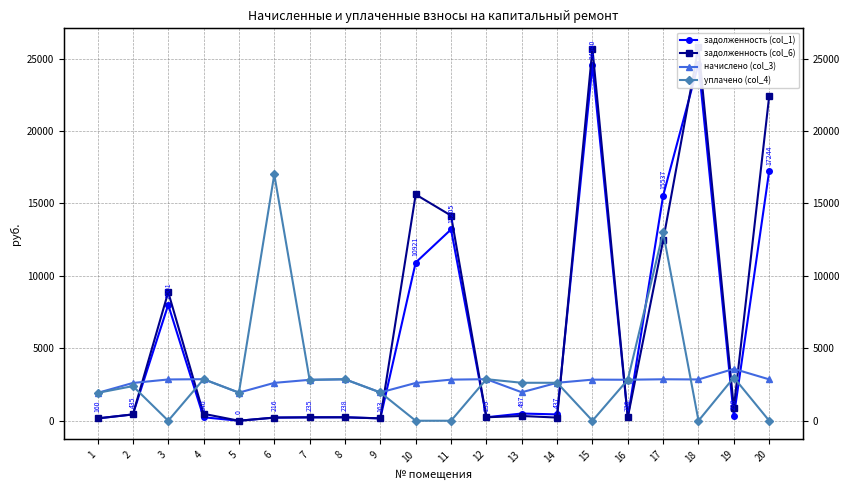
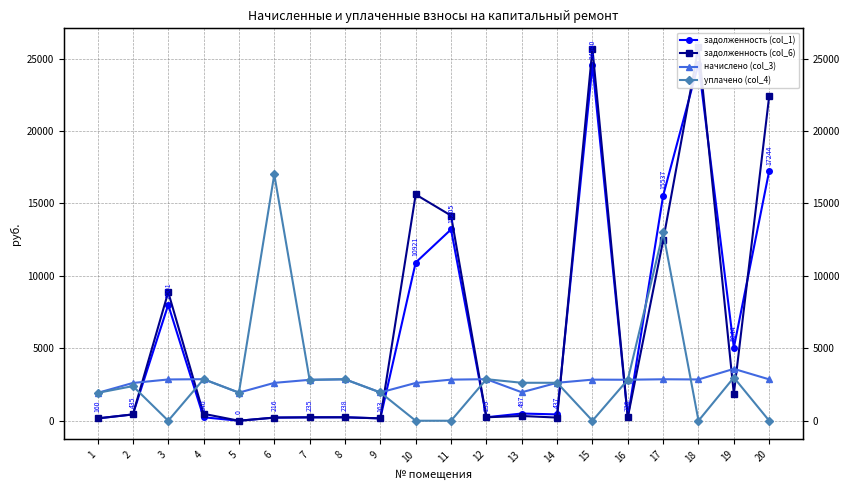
задолженность (col_1), 19: 298 -> 5044
задолженность (col_6), 19: 900 -> 1900
